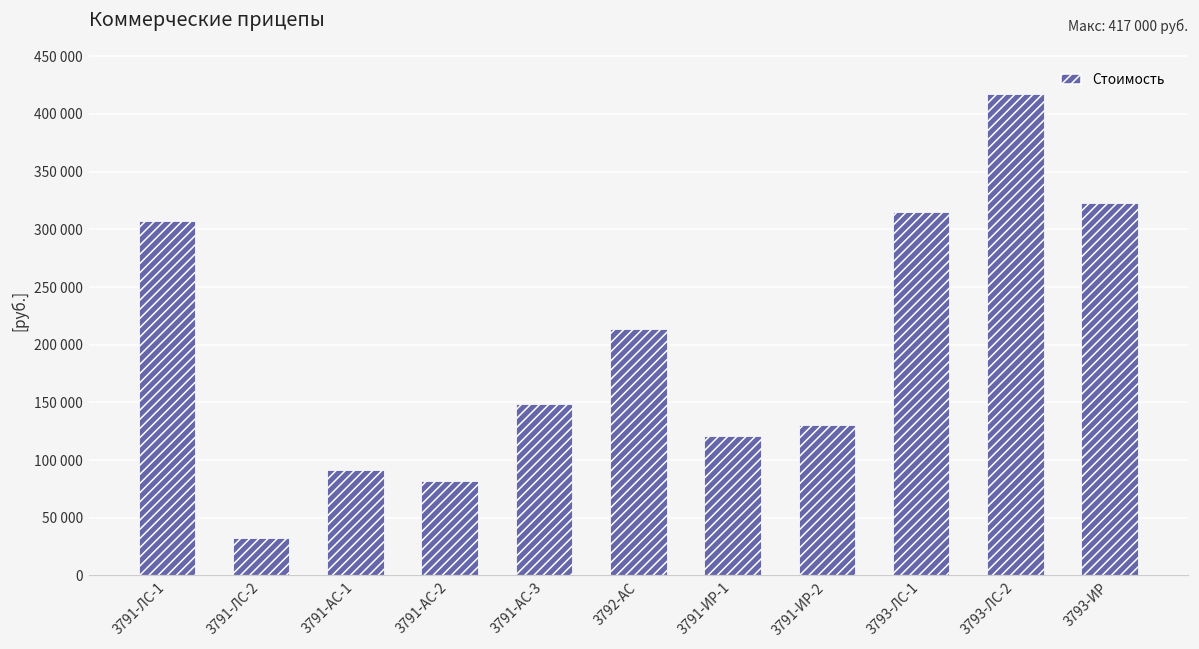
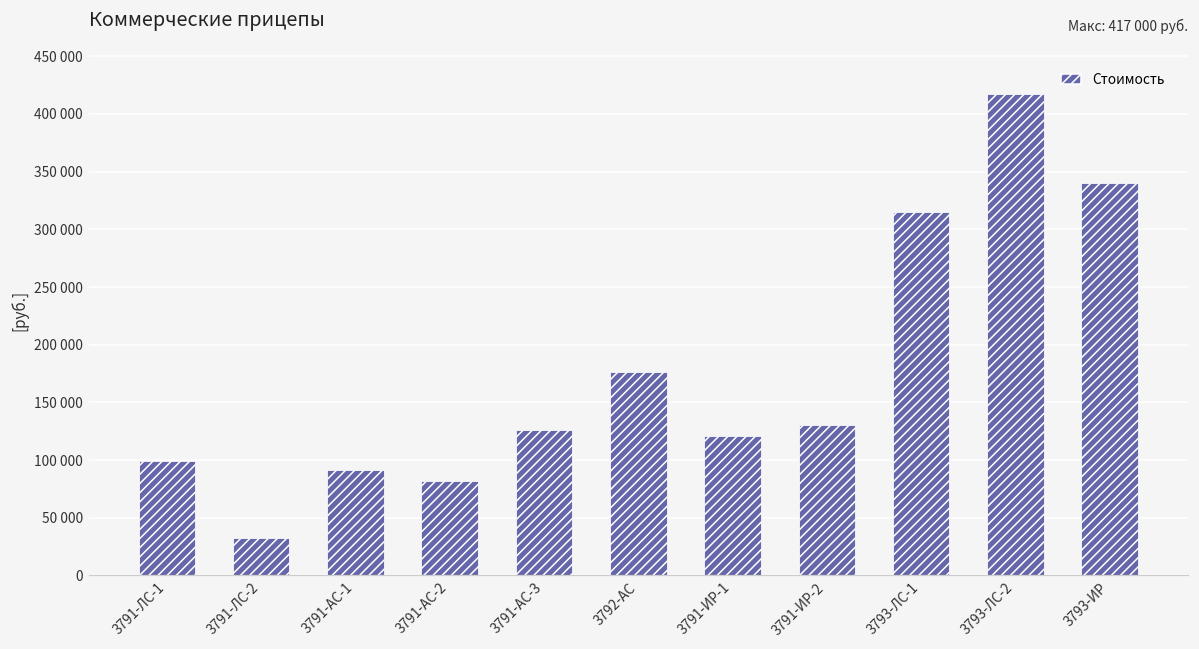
3791-ЛС-1: 307000 -> 99000
3791-АС-3: 149000 -> 126000
3792-АС: 214000 -> 176000
3793-ИР: 323000 -> 340000
